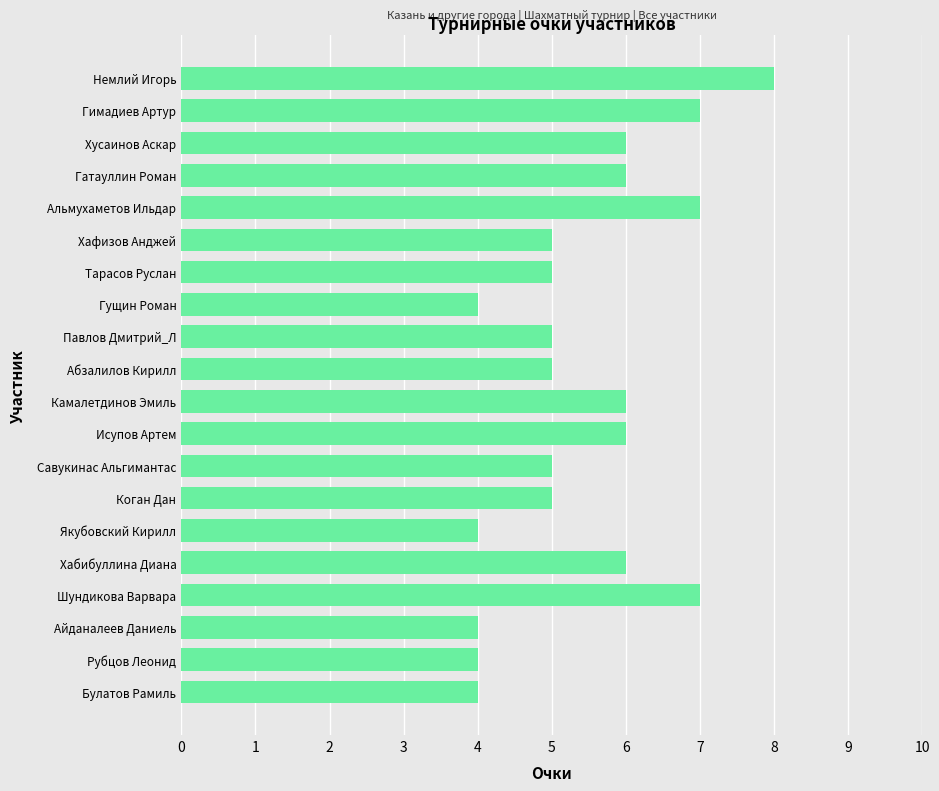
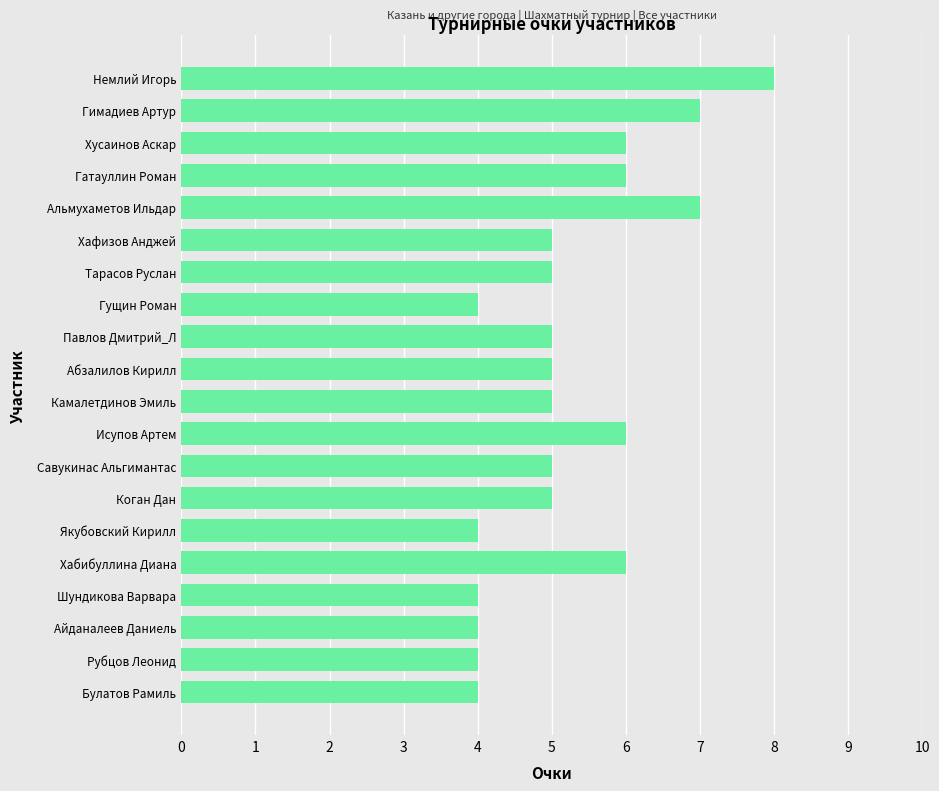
Камалетдинов Эмиль: 6 -> 5
Шундикова Варвара: 7 -> 4
